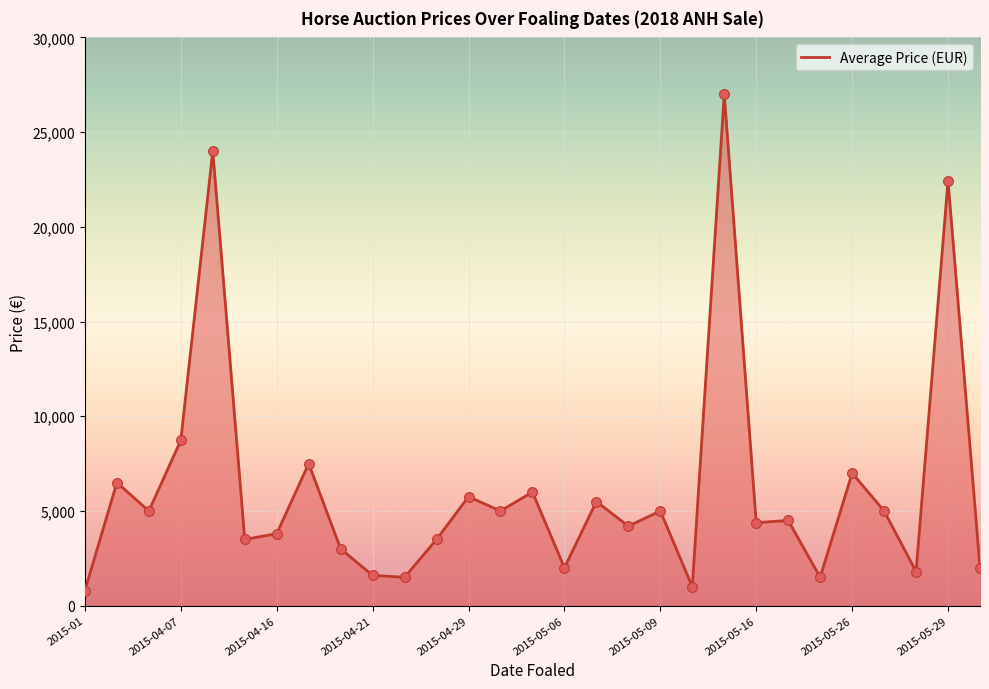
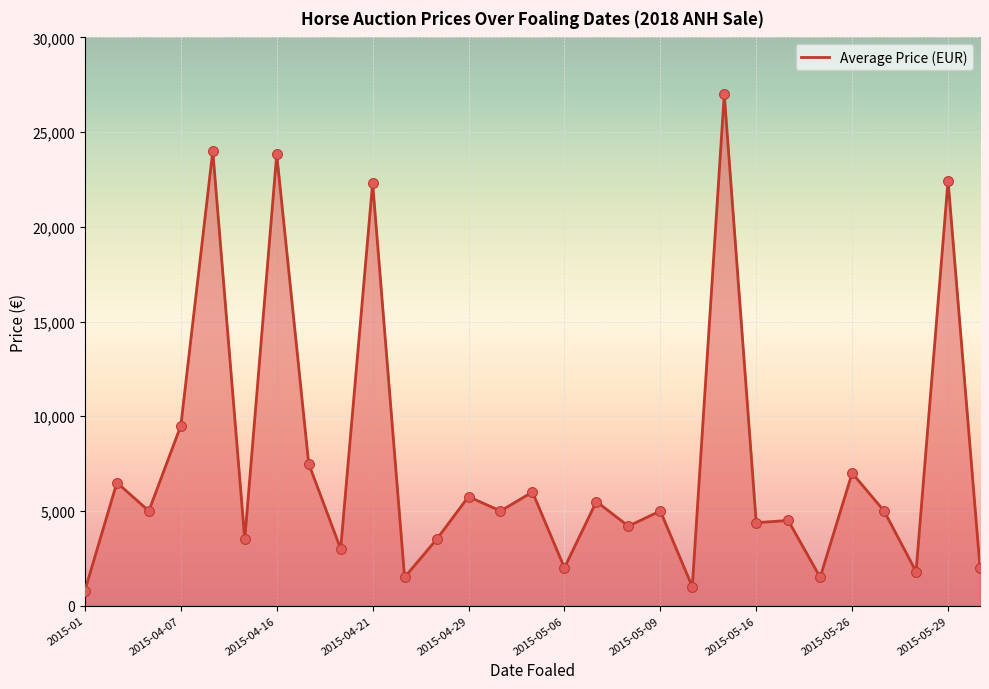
2015-04-07: 8,700 -> 9,500
2015-04-16: 3,800 -> 23,800
2015-04-21: 1,600 -> 22,300
